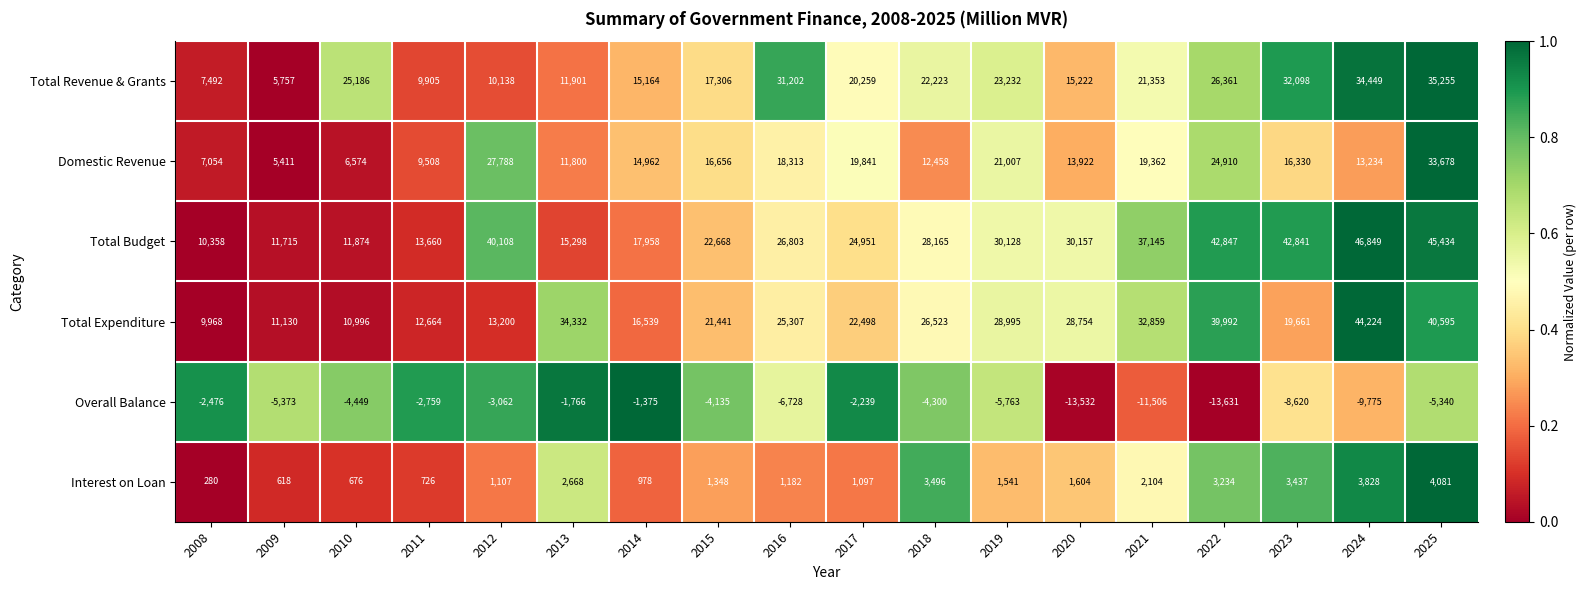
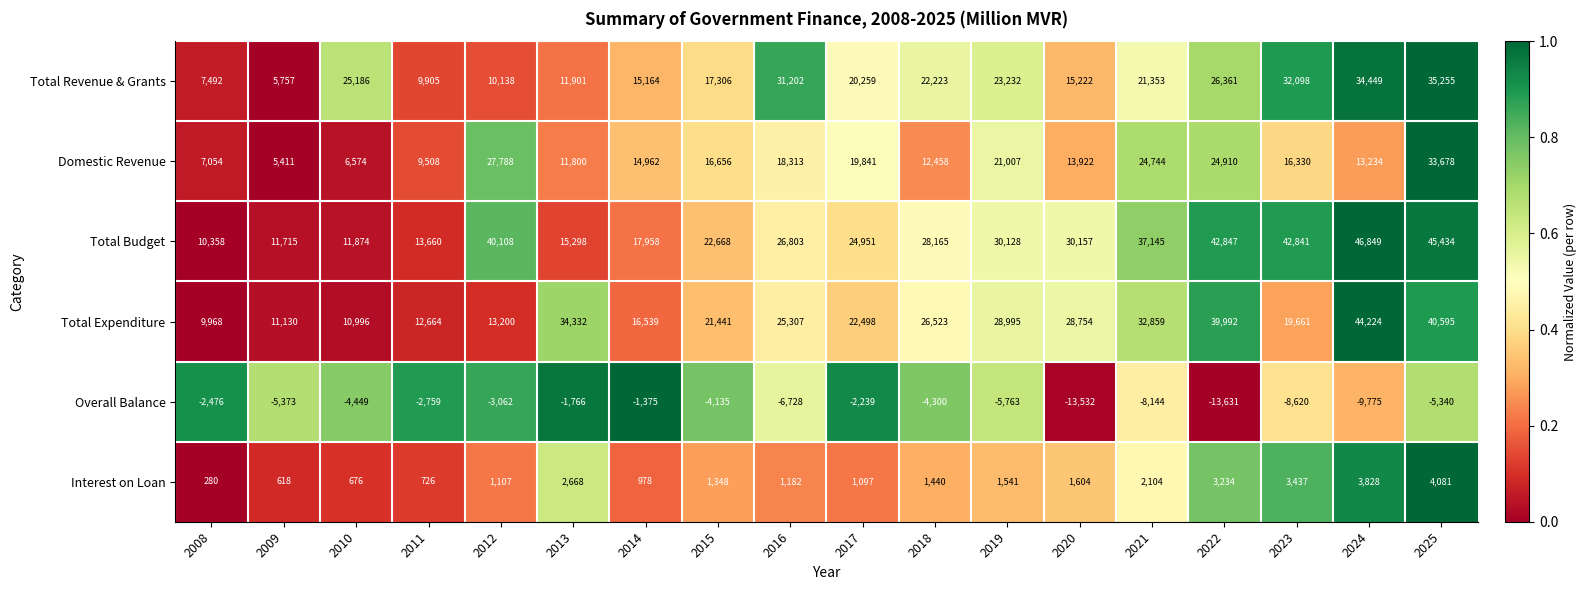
Domestic Revenue, 2021: 19,362 -> 24,744
Overall Balance, 2021: -11,506 -> -8,144
Interest on Loan, 2018: 3,496 -> 1,440
